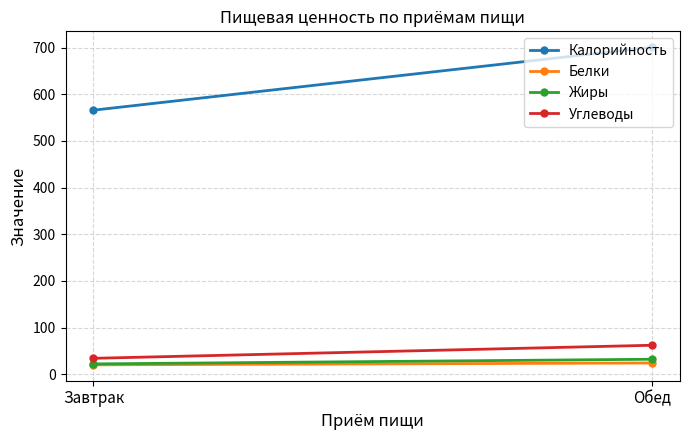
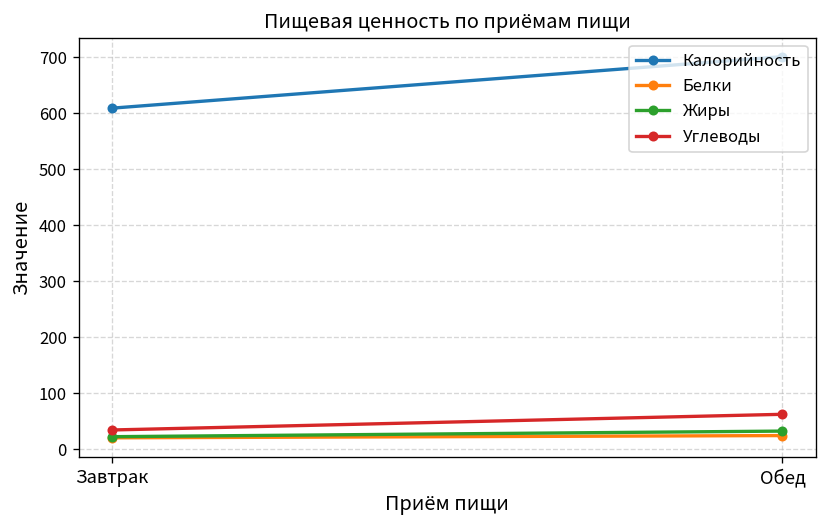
Калорийность, Завтрак: 570 -> 610
